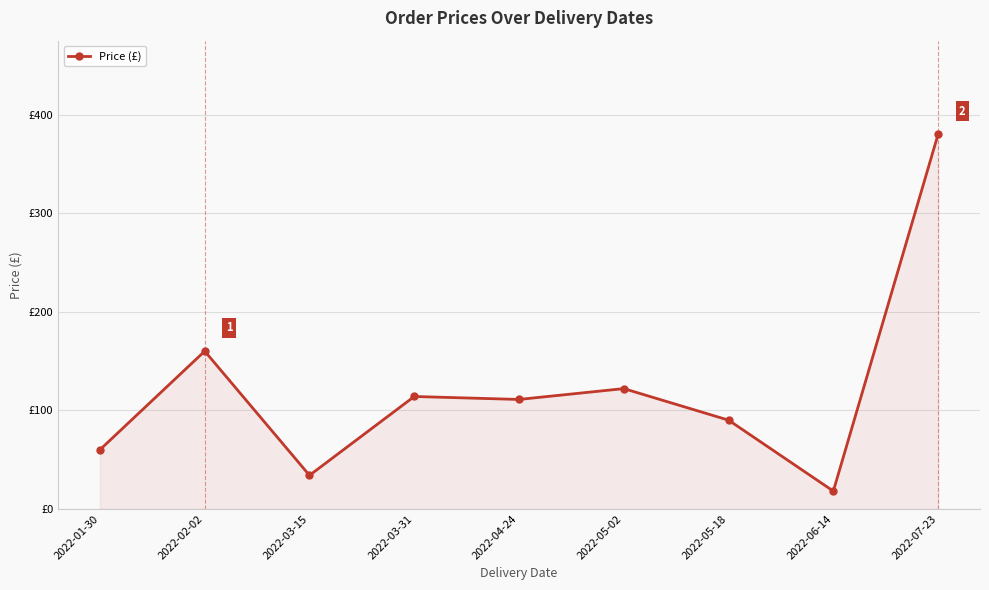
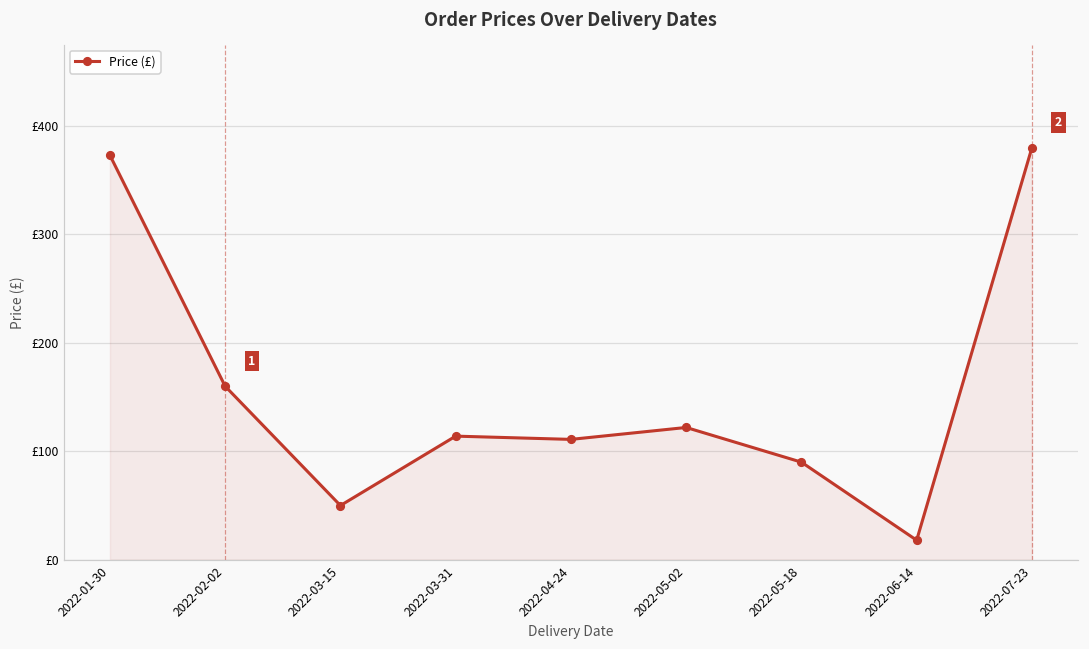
2022-01-30: £60 -> £370
2022-03-15: £30 -> £50
